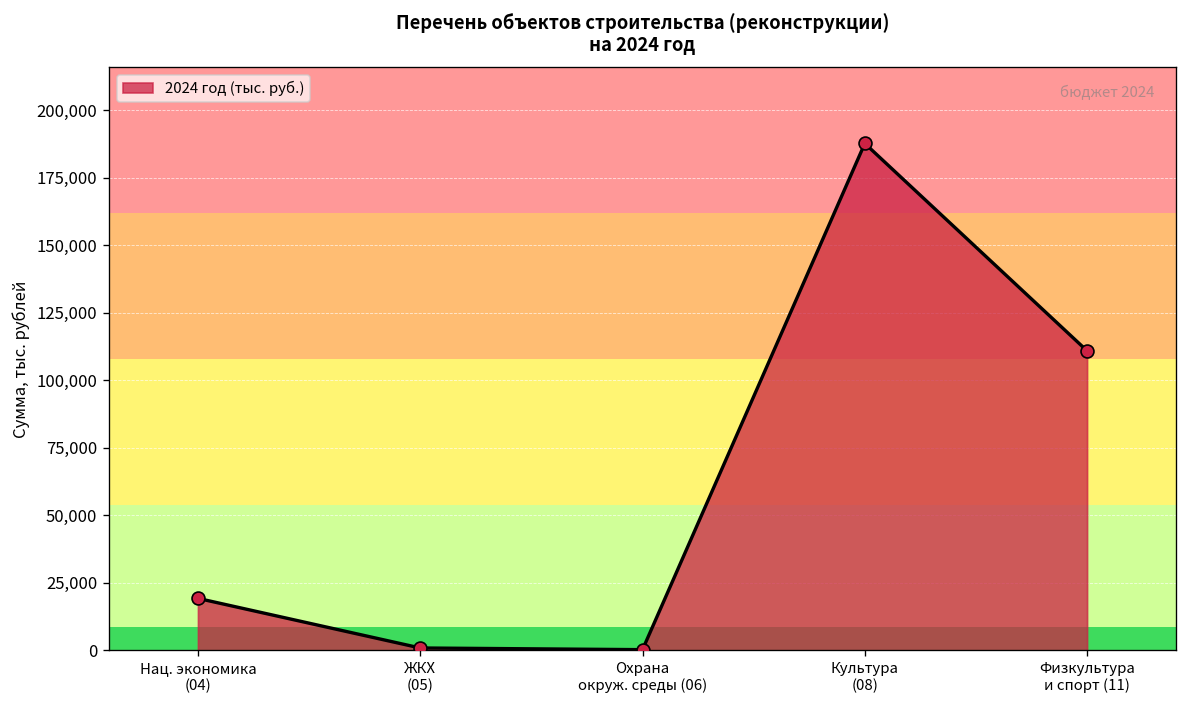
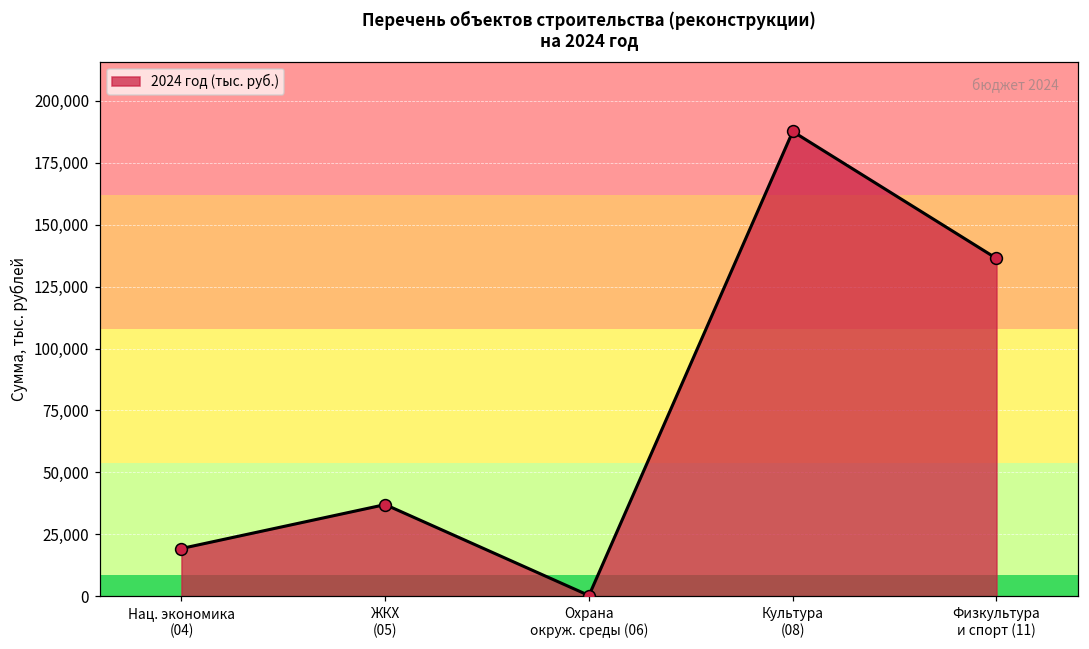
ЖКХ (05): 1,000 -> 37,000
Физкультура и спорт (11): 111,000 -> 136,000
